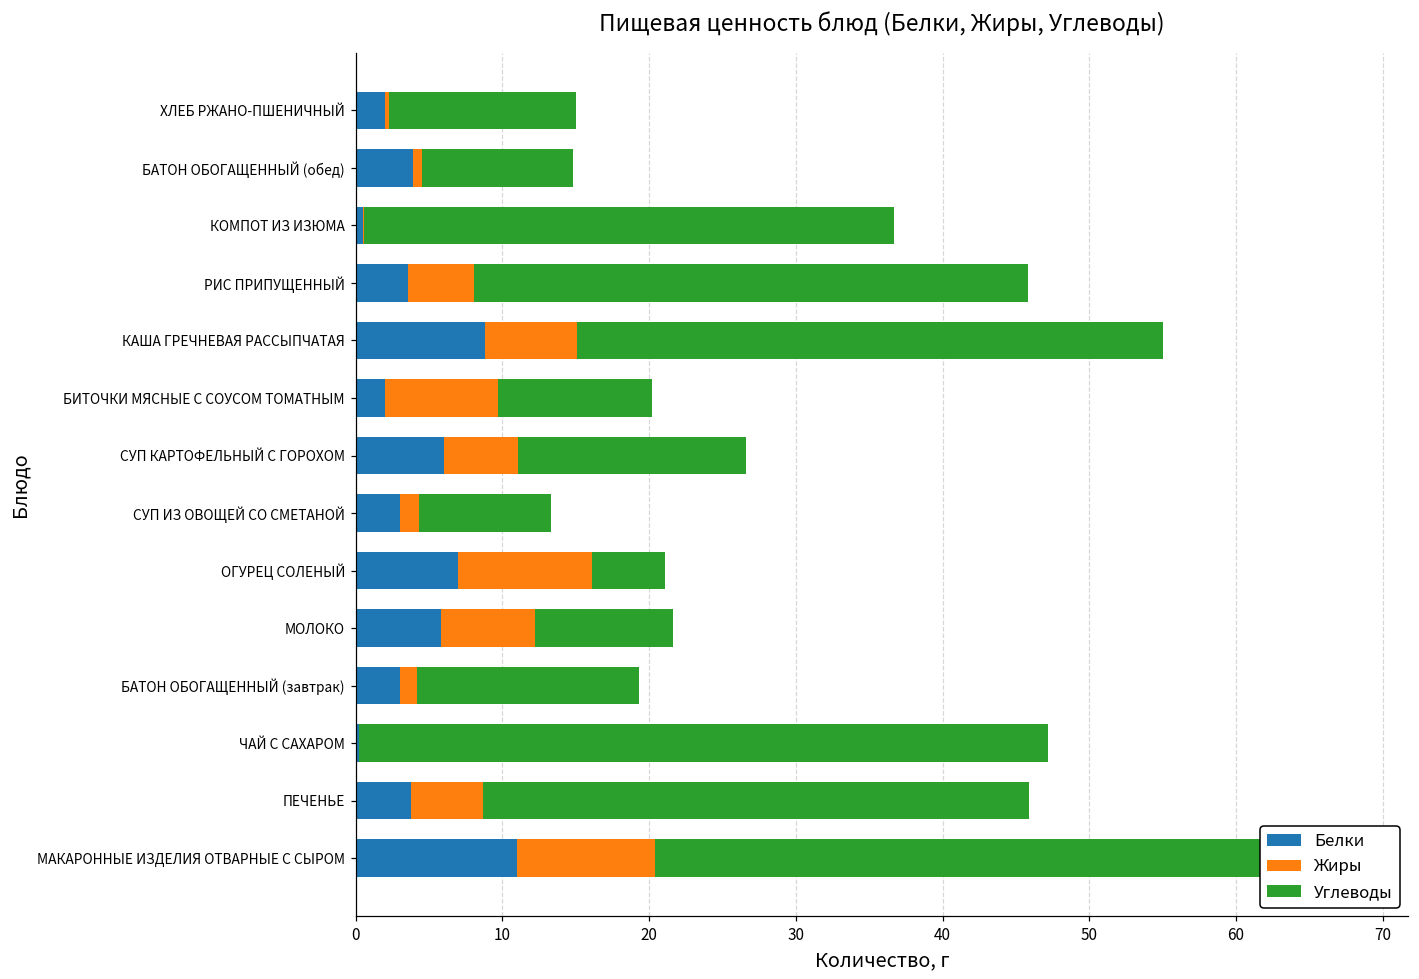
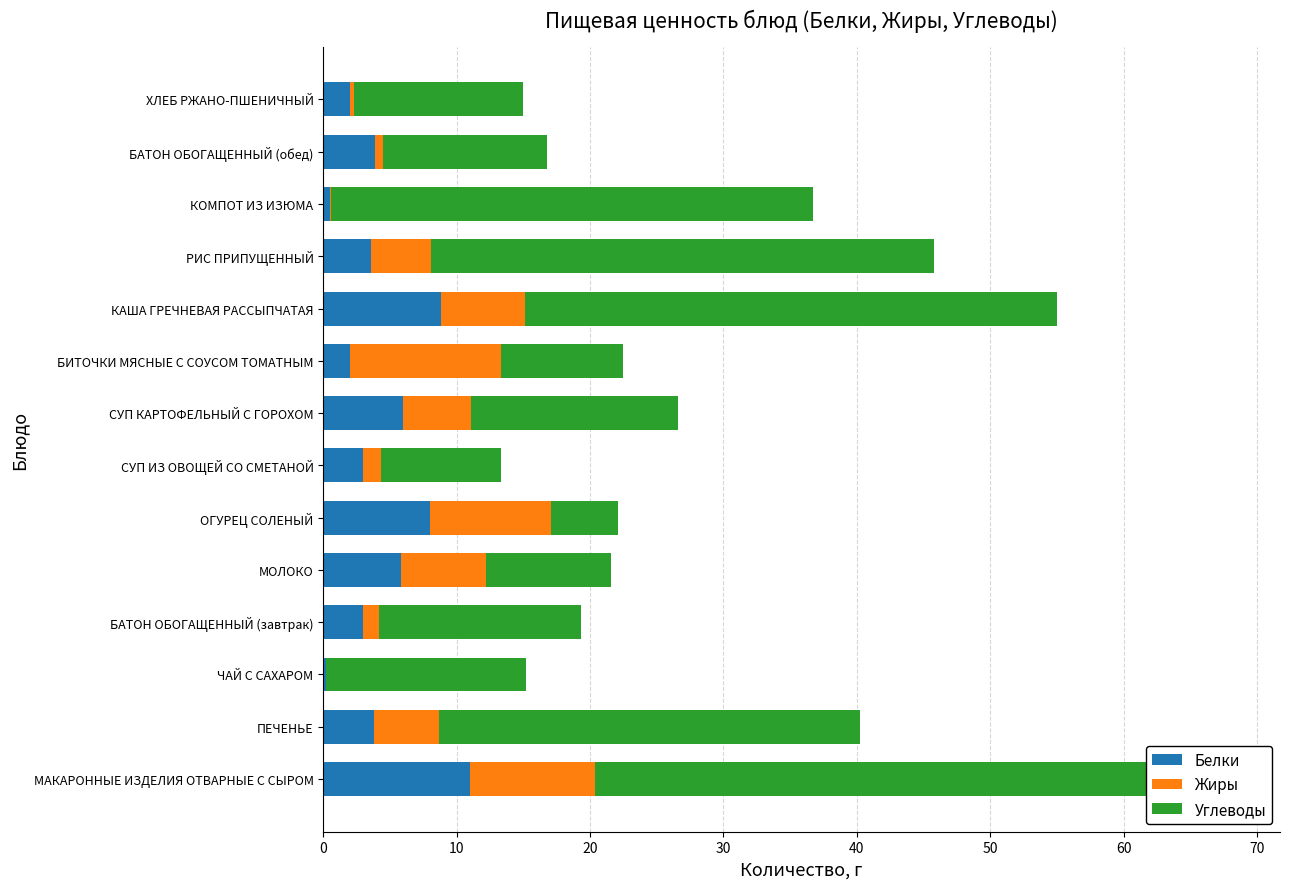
Углеводы, БАТОН ОБОГАЩЕННЫЙ (обед): 10.3 -> 12.3
Жиры, БИТОЧКИ МЯСНЫЕ С СОУСОМ ТОМАТНЫМ: 7.7 -> 11.3
Углеводы, БИТОЧКИ МЯСНЫЕ С СОУСОМ ТОМАТНЫМ: 10.5 -> 9.2
Белки, ОГУРЕЦ СОЛЕНЫЙ: 7 -> 8
Углеводы, ЧАЙ С САХАРОМ: 47 -> 15
Углеводы, ПЕЧЕНЬЕ: 37.2 -> 31.5
